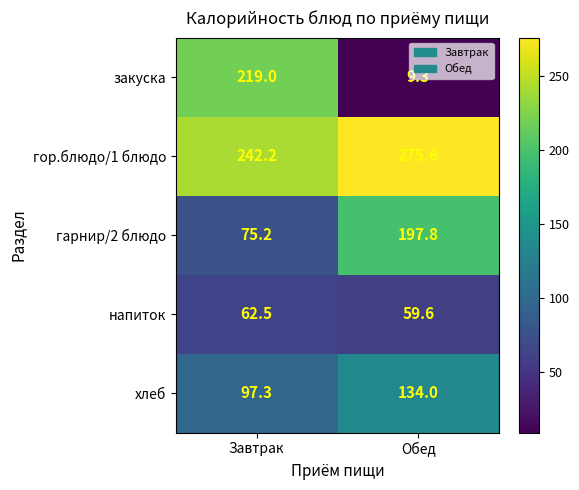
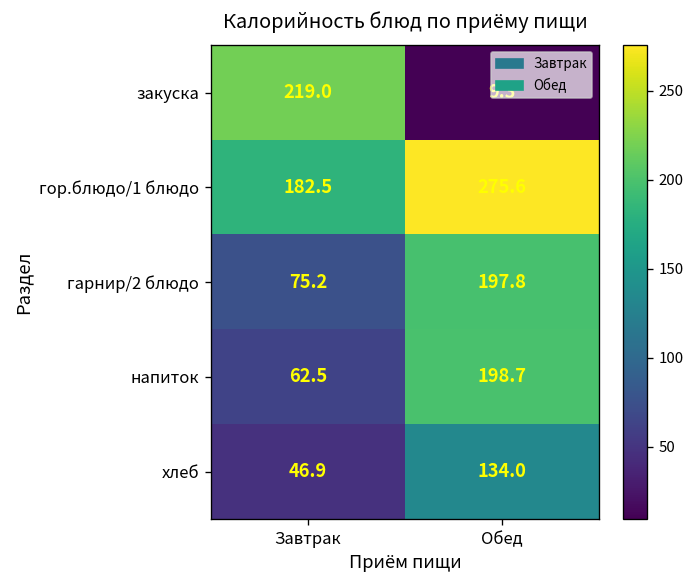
гор.блюдо/1 блюдо, Завтрак: 242.2 -> 182.5
напиток, Обед: 59.6 -> 198.7
хлеб, Завтрак: 97.3 -> 46.9
